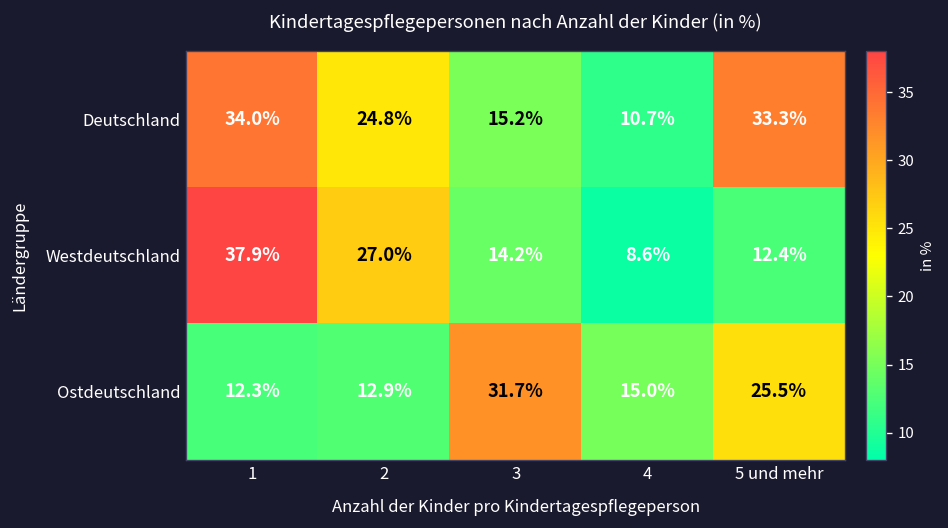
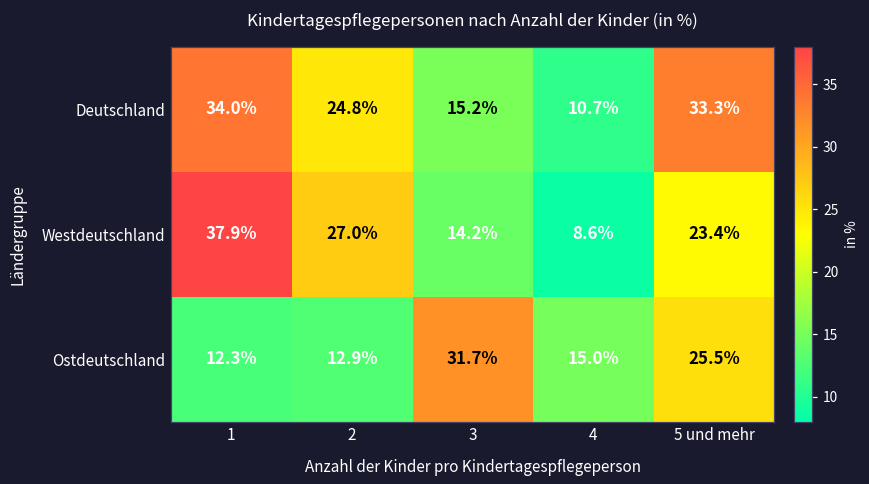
Westdeutschland, 5 und mehr: 12.4% -> 23.4%
